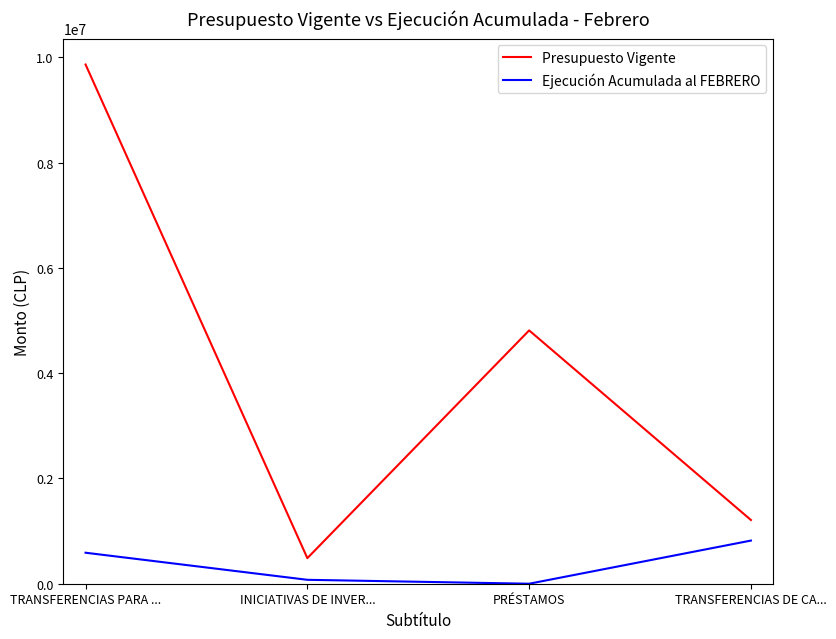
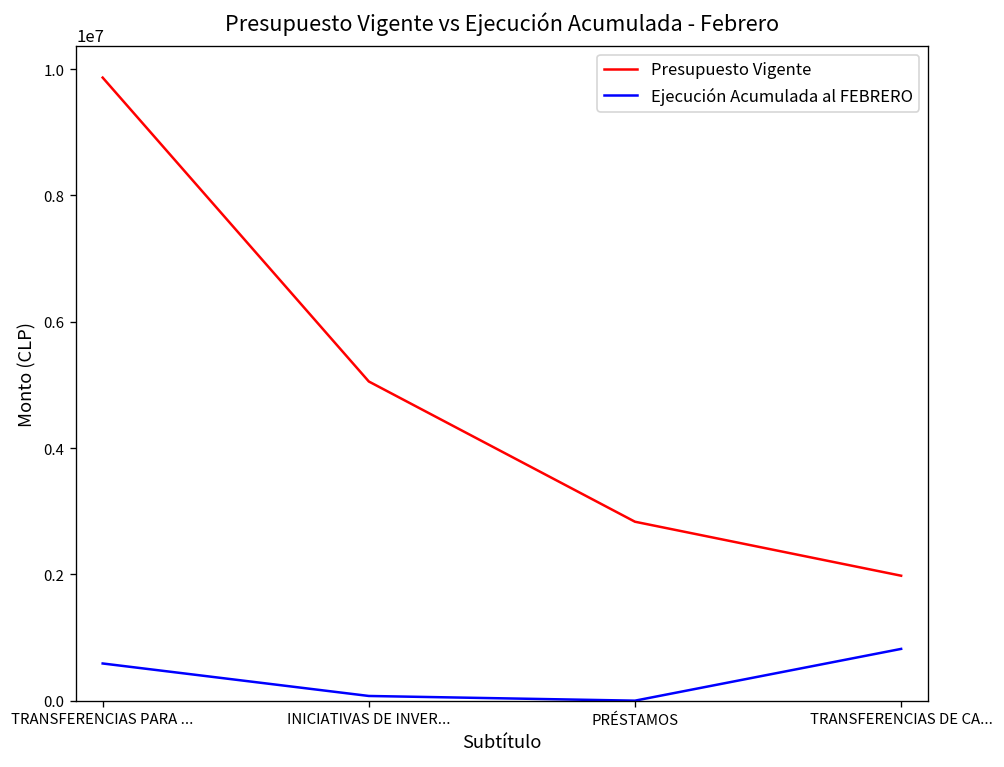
Presupuesto Vigente, INICIATIVAS DE INVER...: 500000 -> 5100000
Presupuesto Vigente, PRÉSTAMOS: 4800000 -> 2800000
Presupuesto Vigente, TRANSFERENCIAS DE CA...: 1200000 -> 2000000
